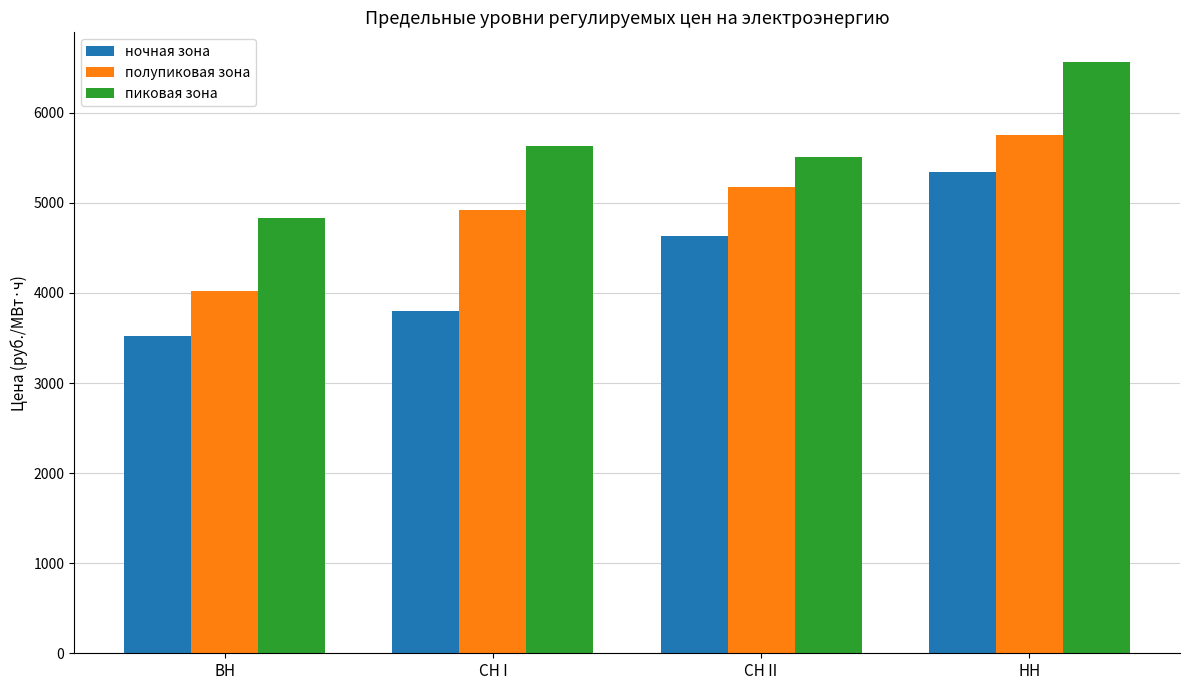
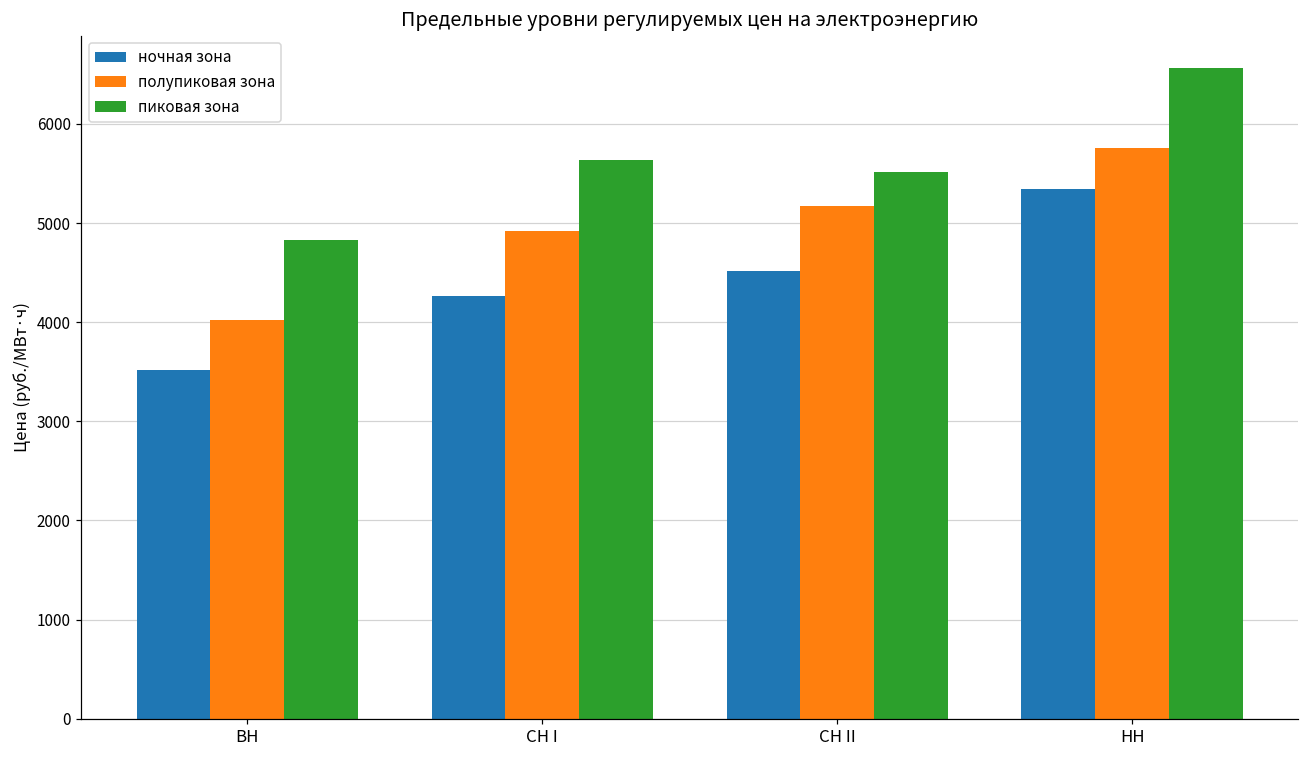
ночная зона, СН I: 3800 -> 4300
ночная зона, СН II: 4600 -> 4500
